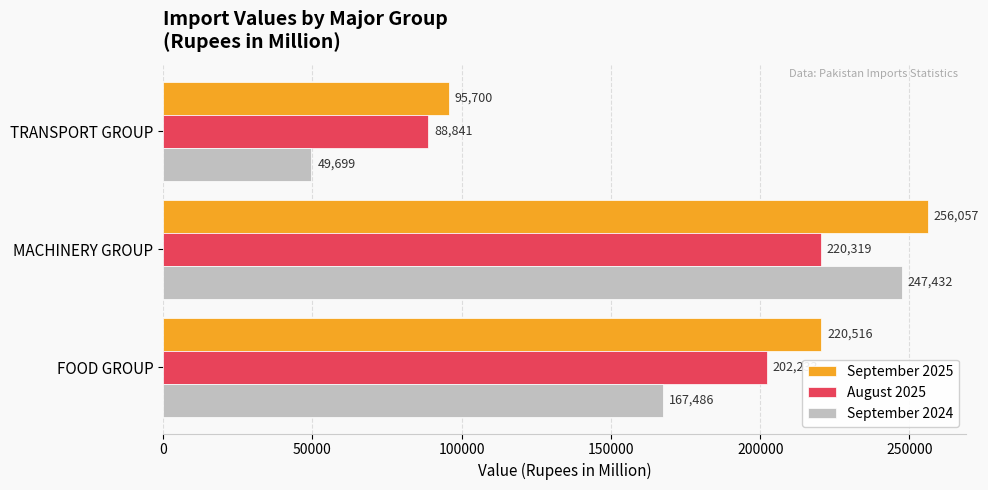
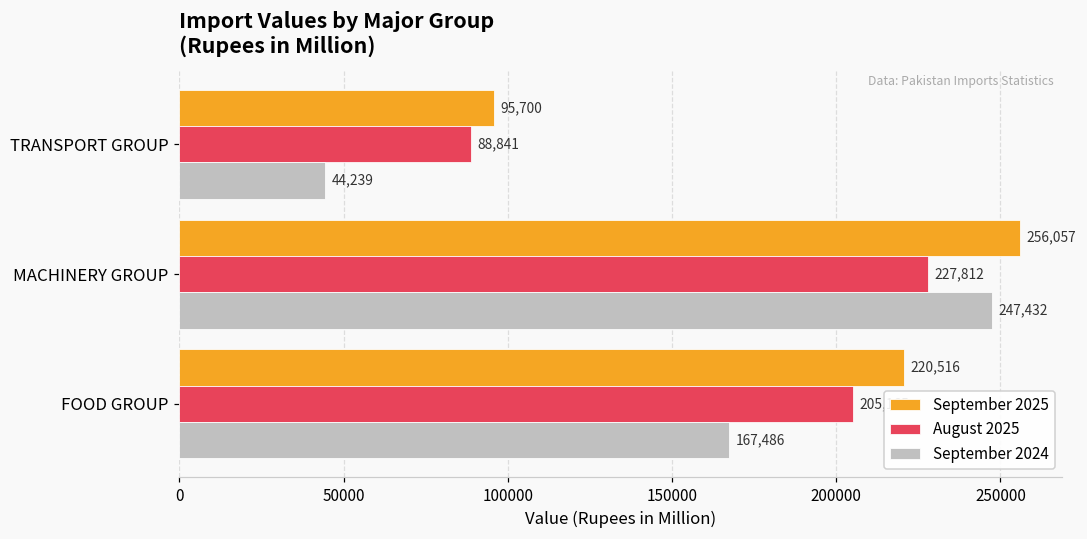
September 2024, TRANSPORT GROUP: 49,699 -> 44,239
August 2025, MACHINERY GROUP: 220,319 -> 227,812
August 2025, FOOD GROUP: 202000 -> 205000
